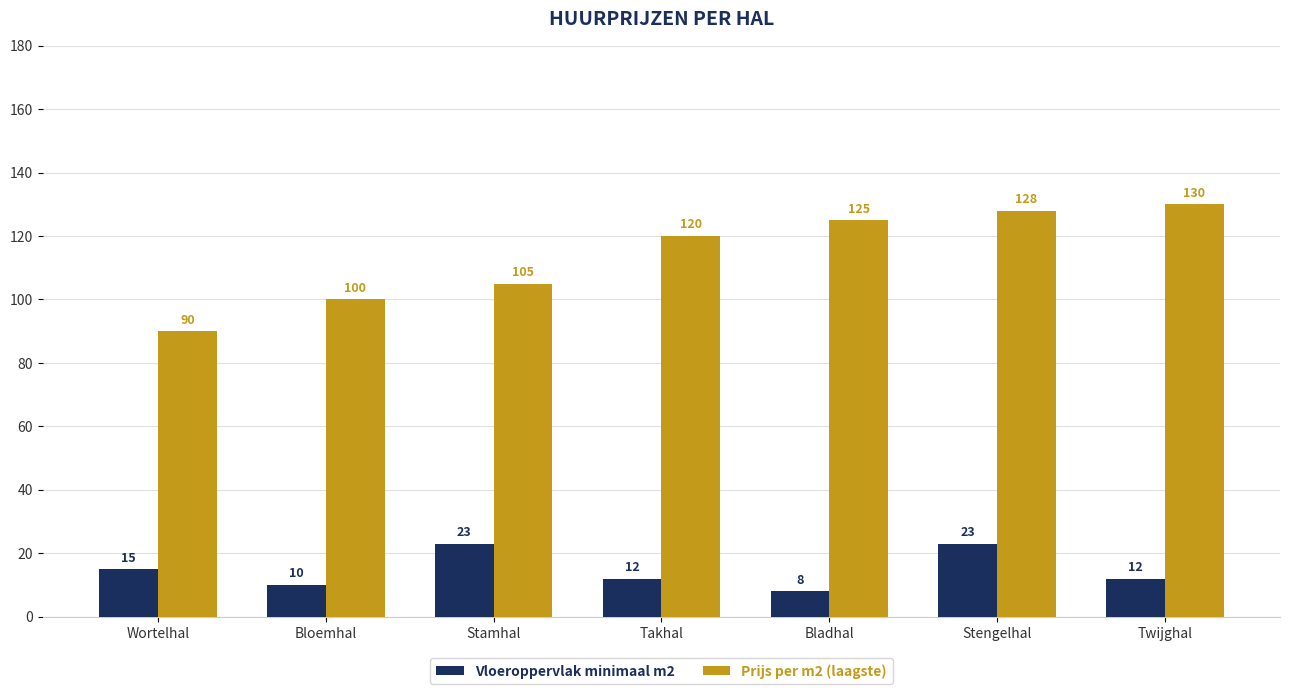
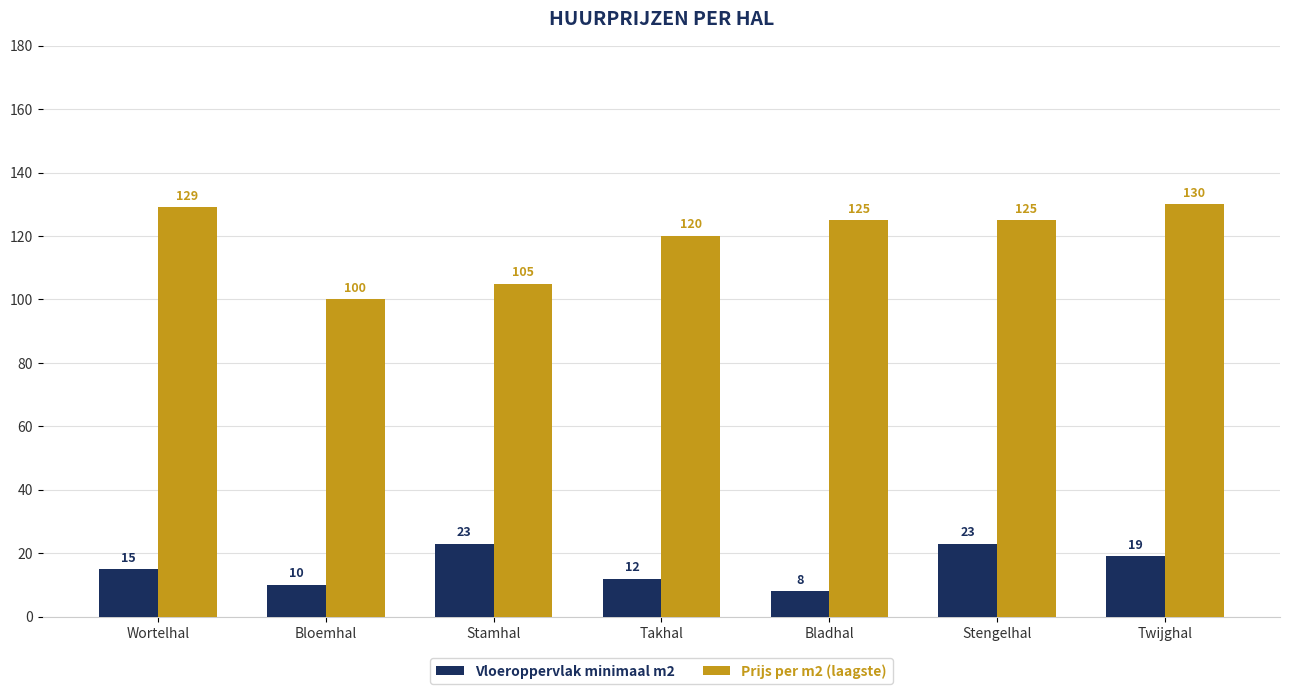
Prijs per m2 (laagste), Wortelhal: 90 -> 129
Prijs per m2 (laagste), Stengelhal: 128 -> 125
Vloeroppervlak minimaal m2, Twijghal: 12 -> 19
